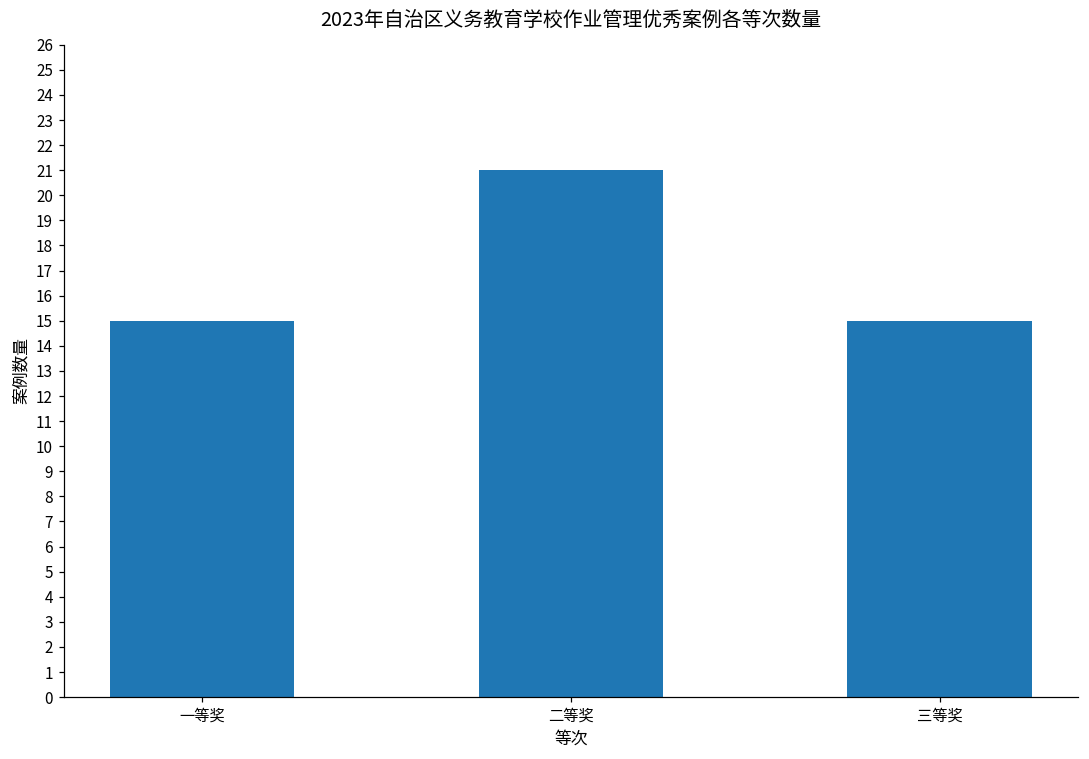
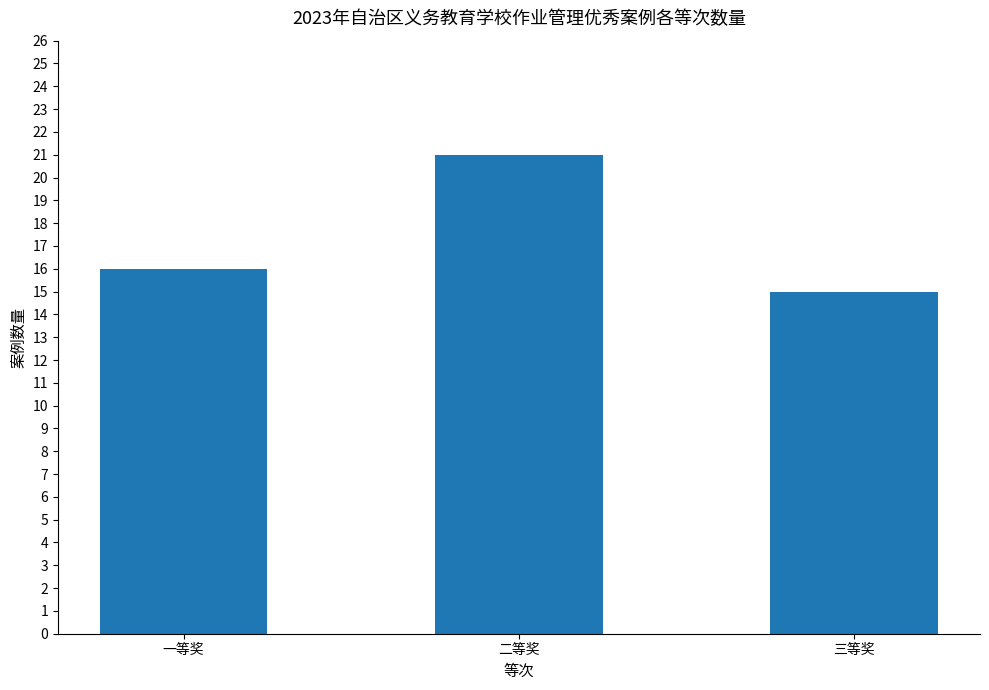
一等奖: 15 -> 16
